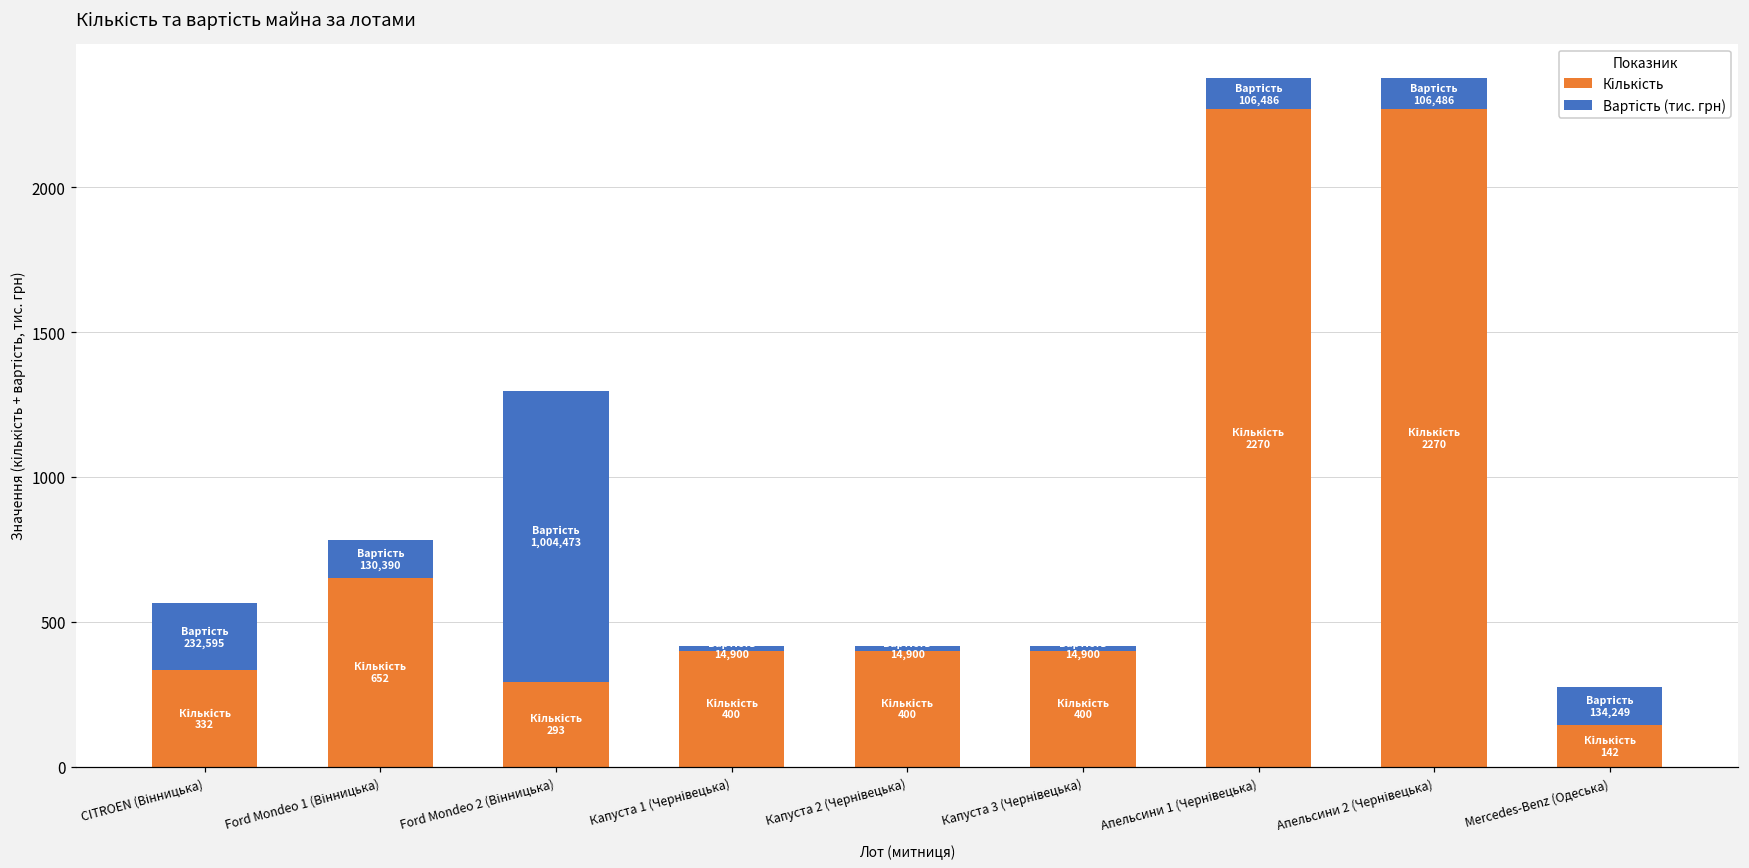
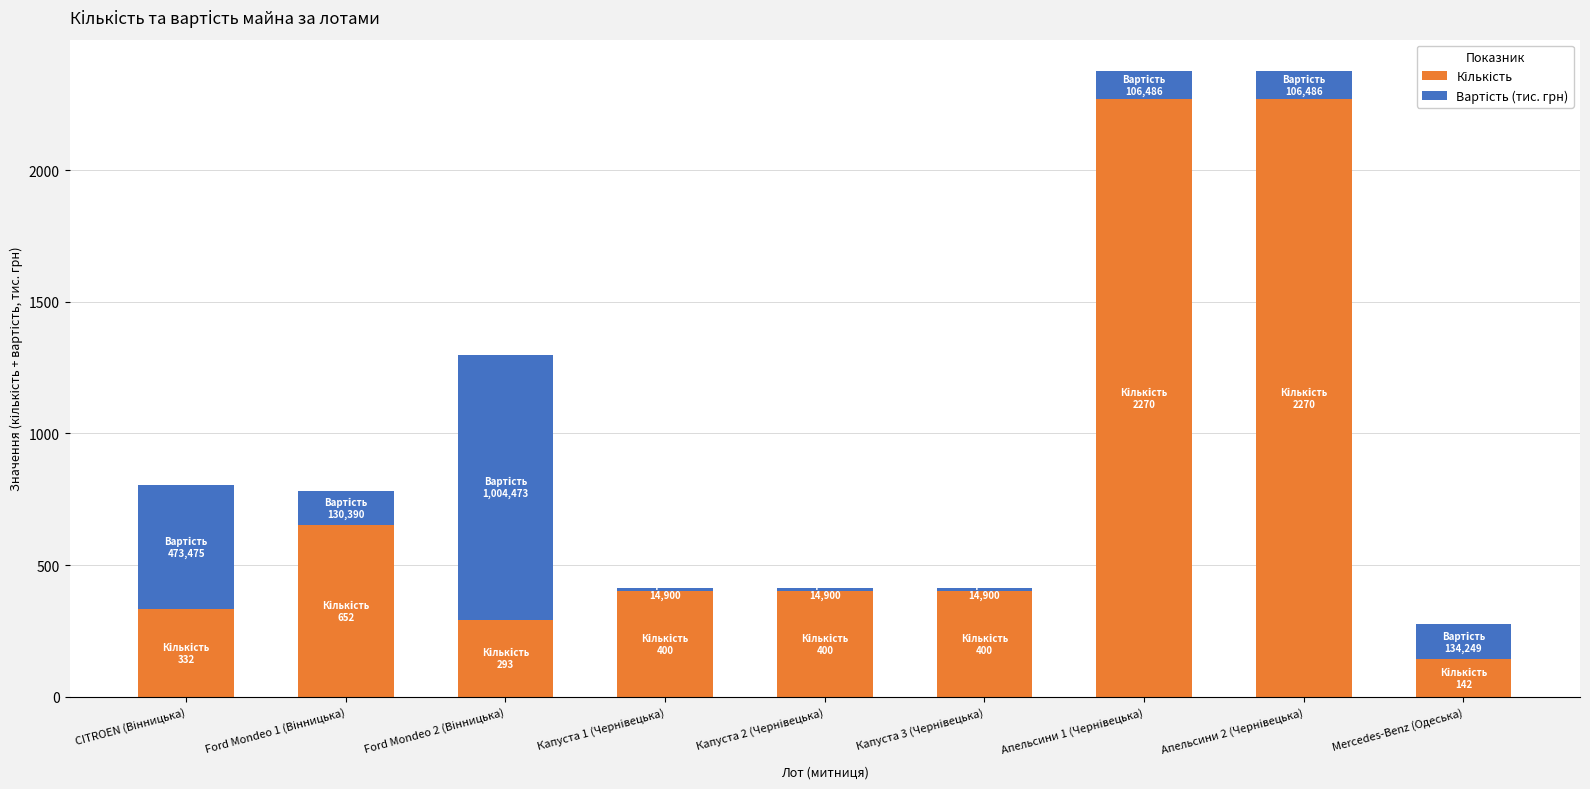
Вартість (тис. грн), CITROEN (Вінницька): 232,595 -> 473,475
